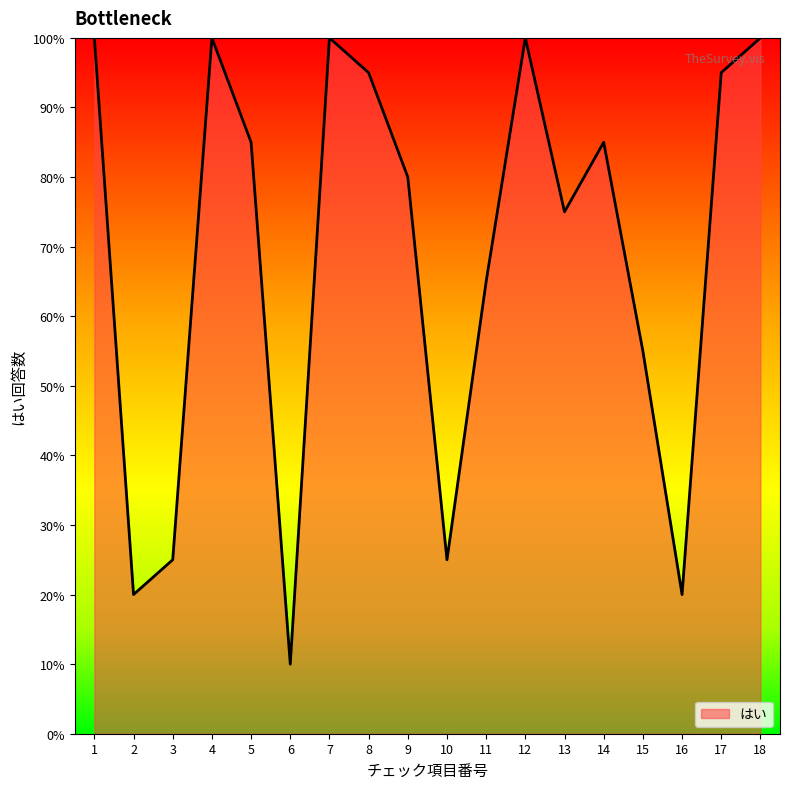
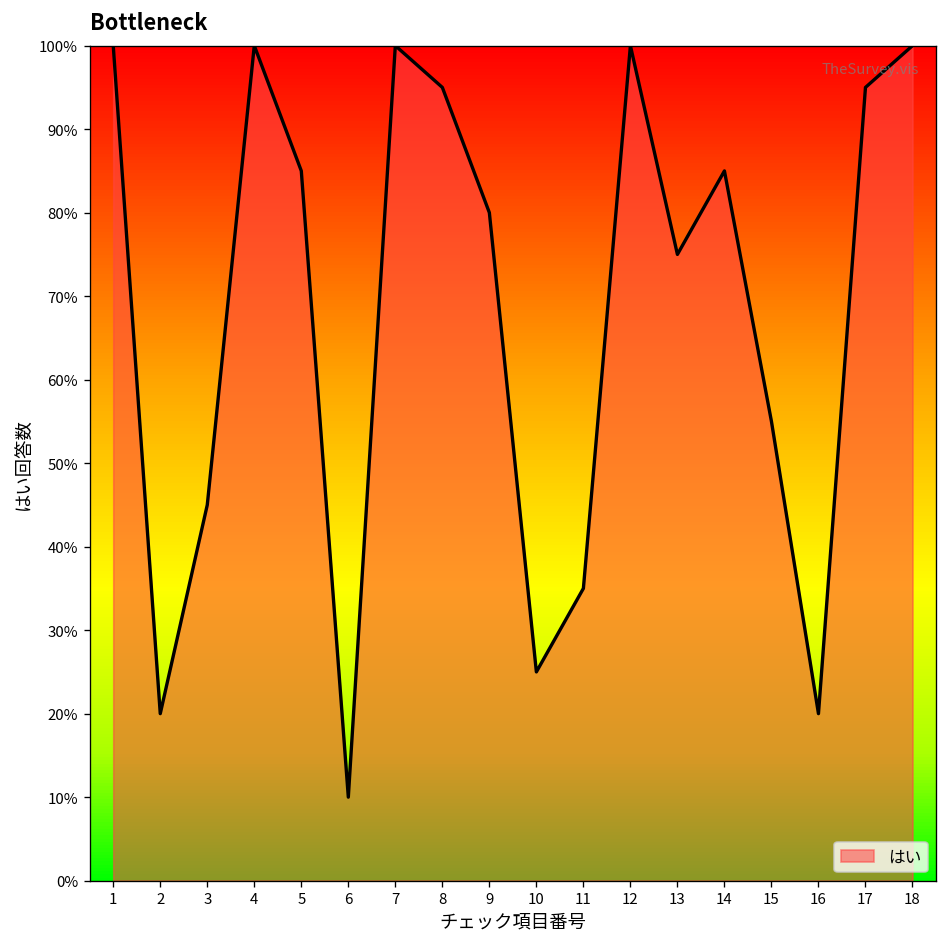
3: 25% -> 45%
11: 65% -> 35%
